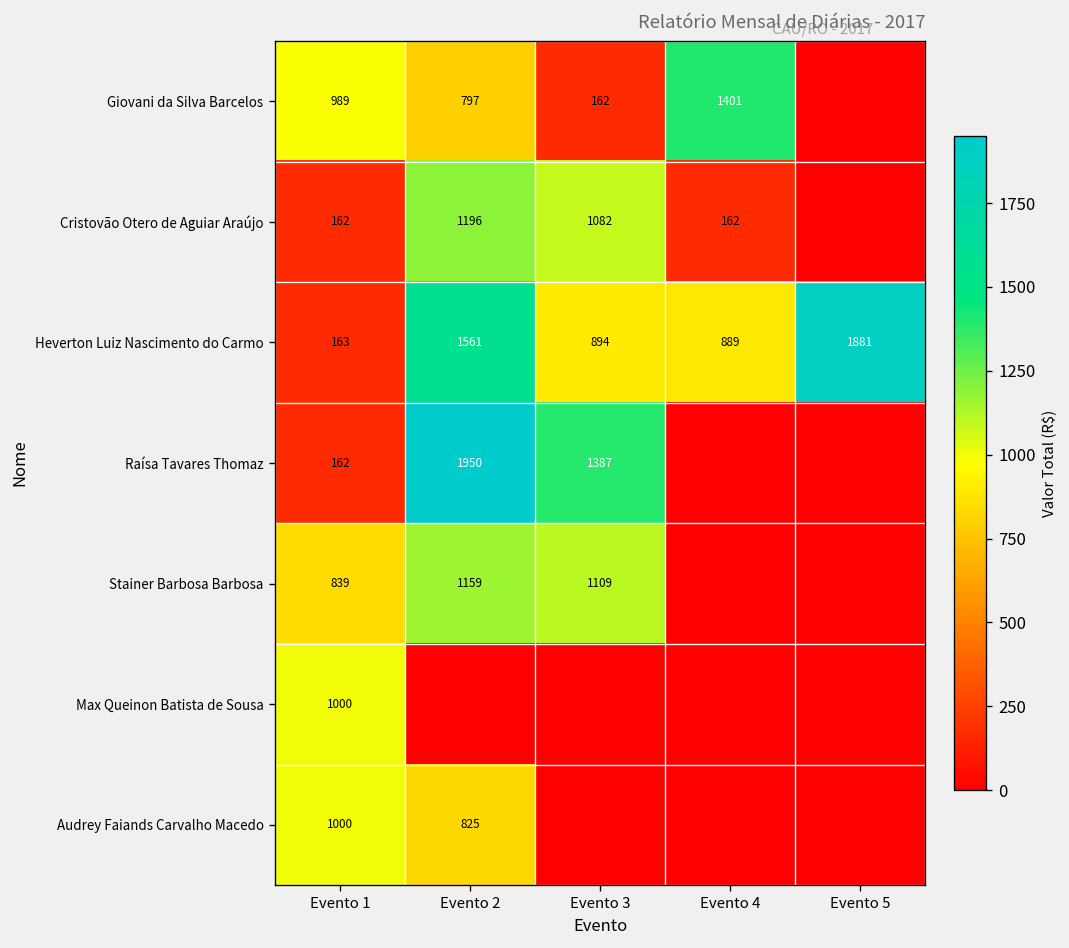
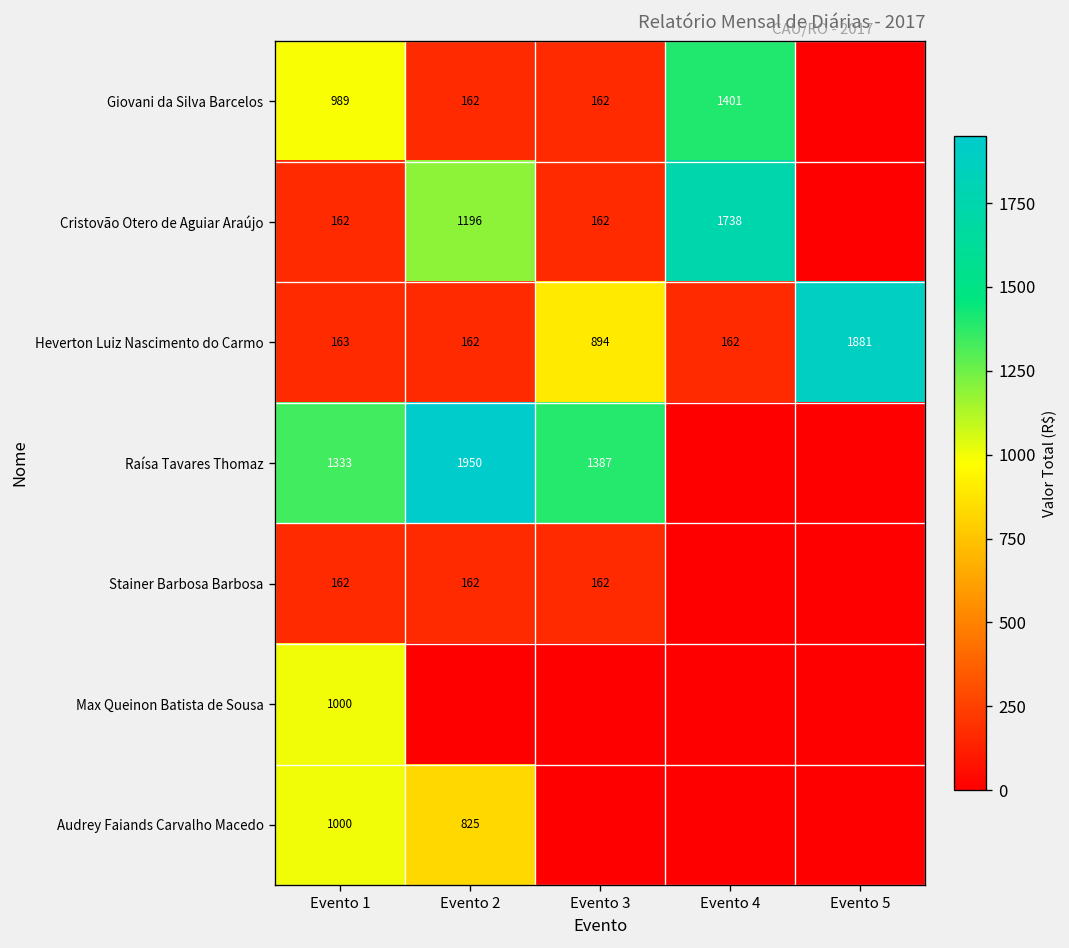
Giovani da Silva Barcelos, Evento 2: 797 -> 162
Cristovão Otero de Aguiar Araújo, Evento 3: 1082 -> 162
Cristovão Otero de Aguiar Araújo, Evento 4: 162 -> 1738
Heverton Luiz Nascimento do Carmo, Evento 2: 1561 -> 162
Heverton Luiz Nascimento do Carmo, Evento 4: 889 -> 162
Raísa Tavares Thomaz, Evento 1: 162 -> 1333
Stainer Barbosa Barbosa, Evento 1: 839 -> 162
Stainer Barbosa Barbosa, Evento 2: 1159 -> 162
Stainer Barbosa Barbosa, Evento 3: 1109 -> 162
